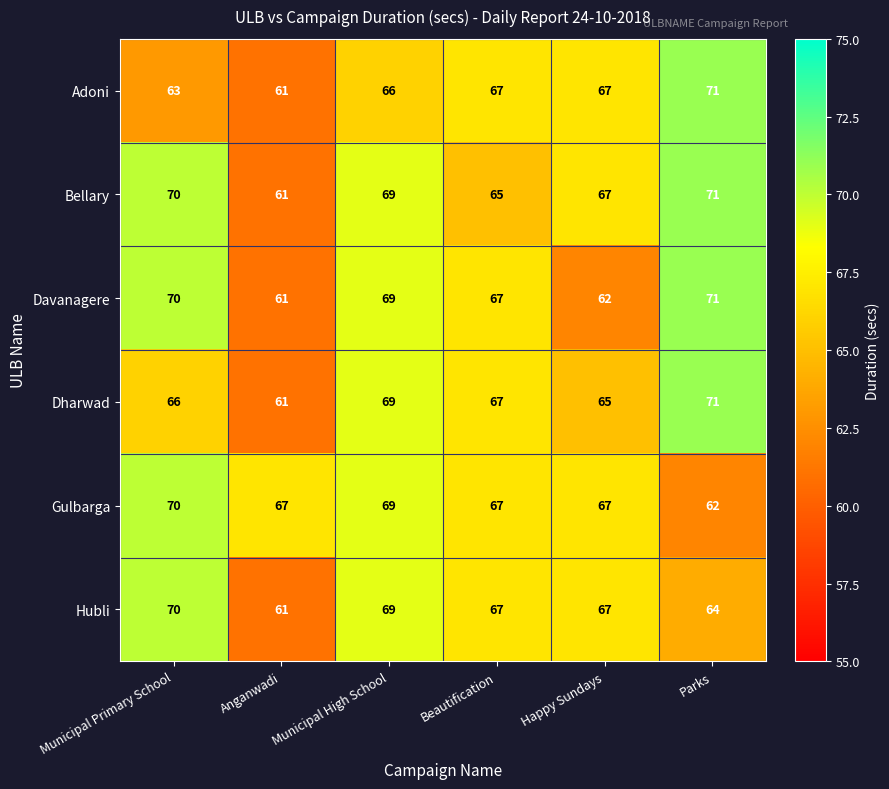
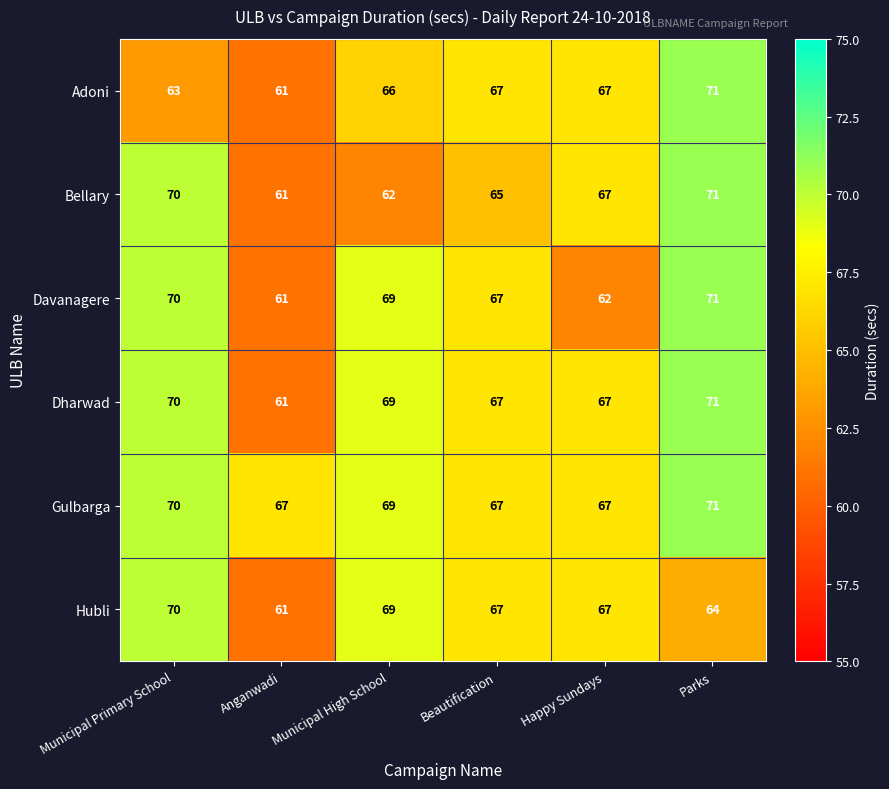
Bellary, Municipal High School: 69 -> 62
Dharwad, Municipal Primary School: 66 -> 70
Dharwad, Happy Sundays: 65 -> 67
Gulbarga, Parks: 62 -> 71
